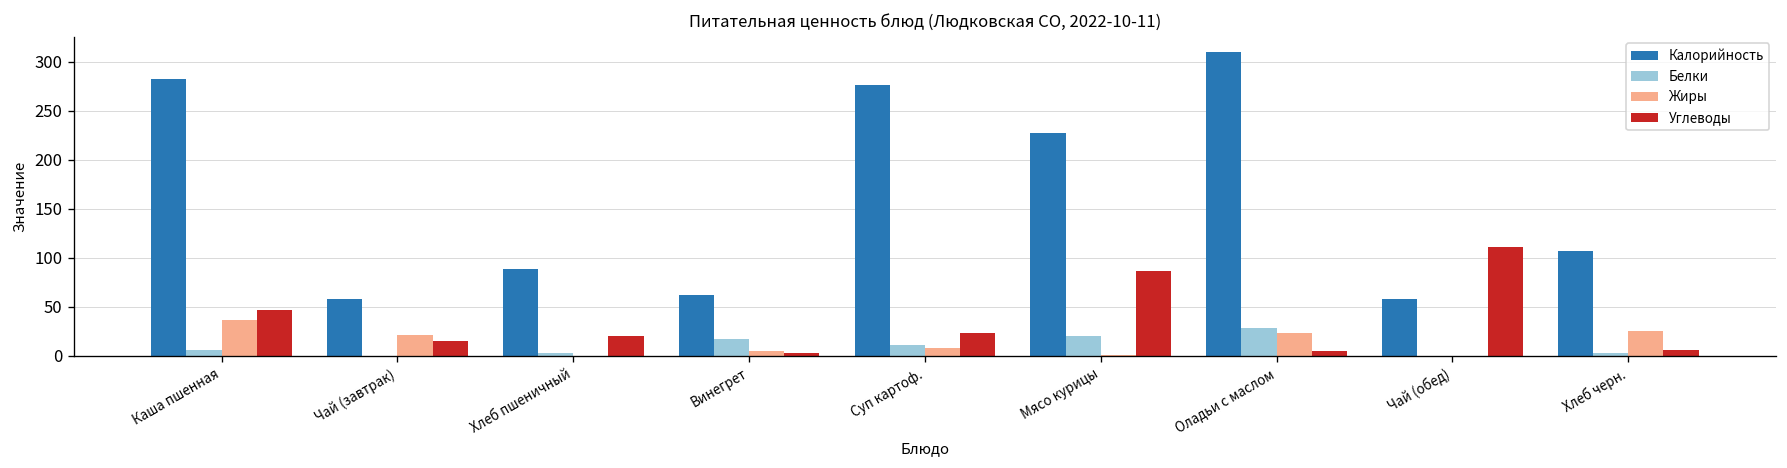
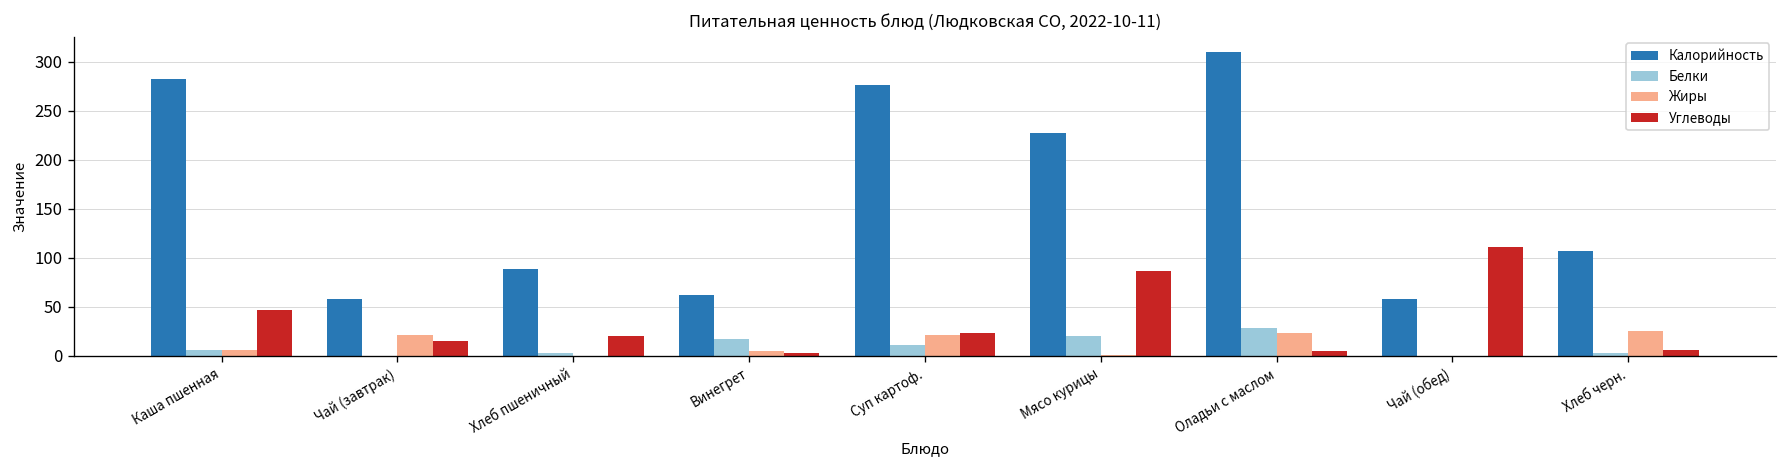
Жиры, Каша пшенная: 40 -> 10
Жиры, Суп картоф.: 10 -> 20
